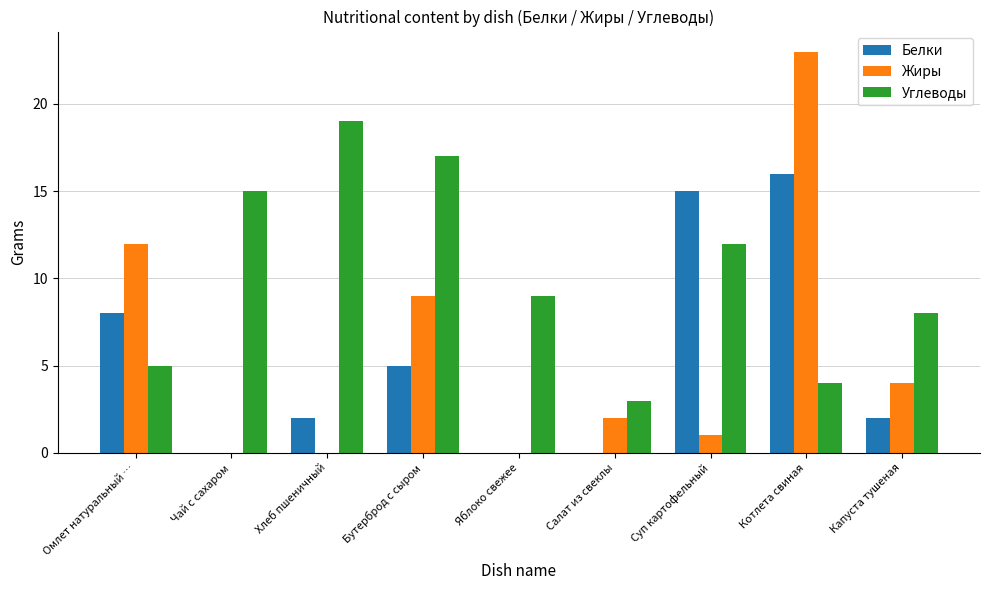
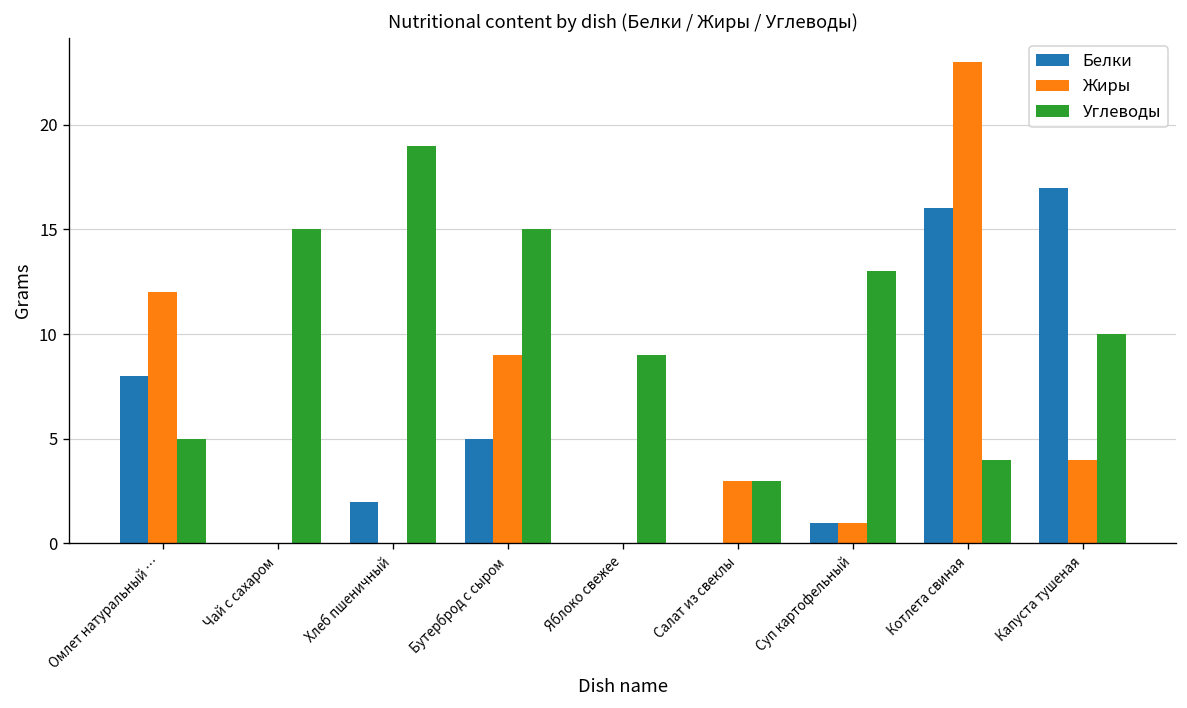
Углеводы, Бутерброд с сыром: 17 -> 15
Жиры, Салат из свеклы: 2 -> 3
Белки, Суп картофельный: 15 -> 1
Углеводы, Суп картофельный: 12 -> 13
Белки, Капуста тушеная: 2 -> 17
Углеводы, Капуста тушеная: 8 -> 10
